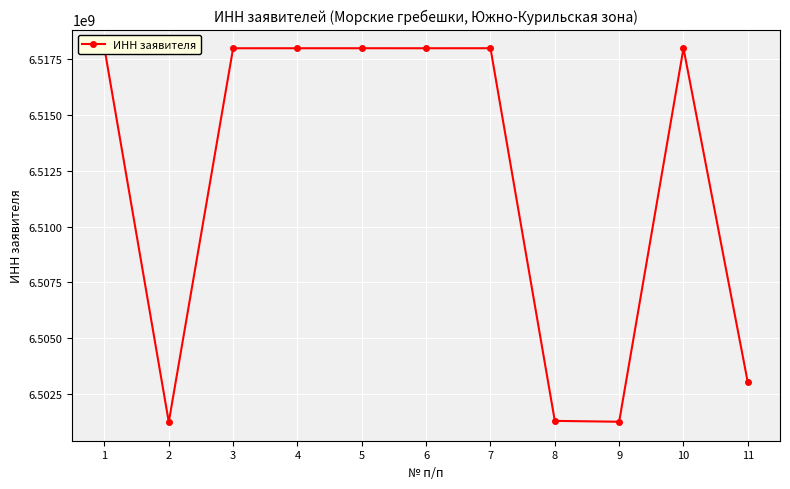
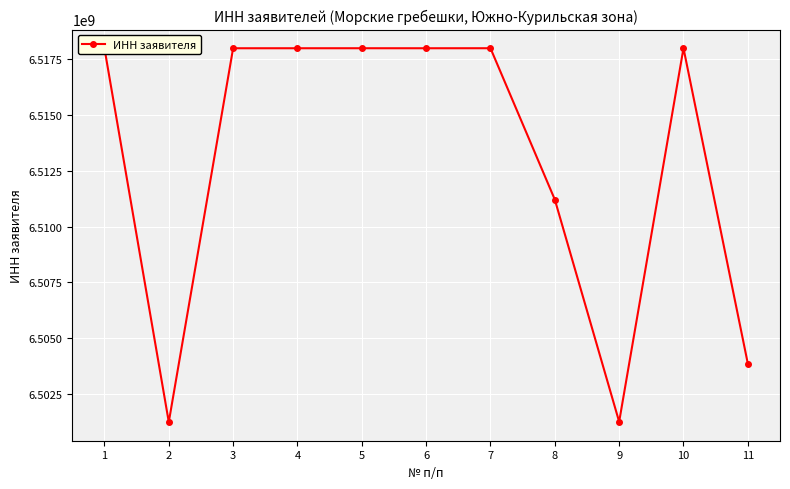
8: 6501300000 -> 6511200000
11: 6503000000 -> 6503900000
